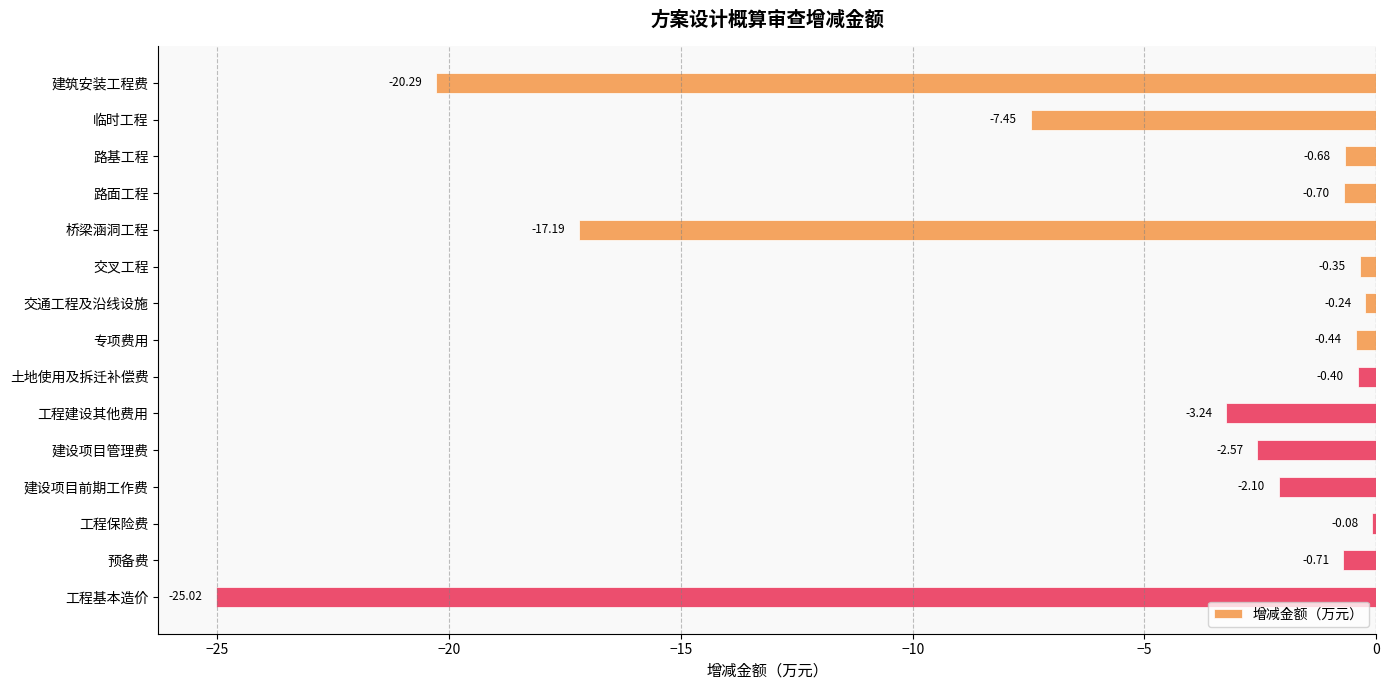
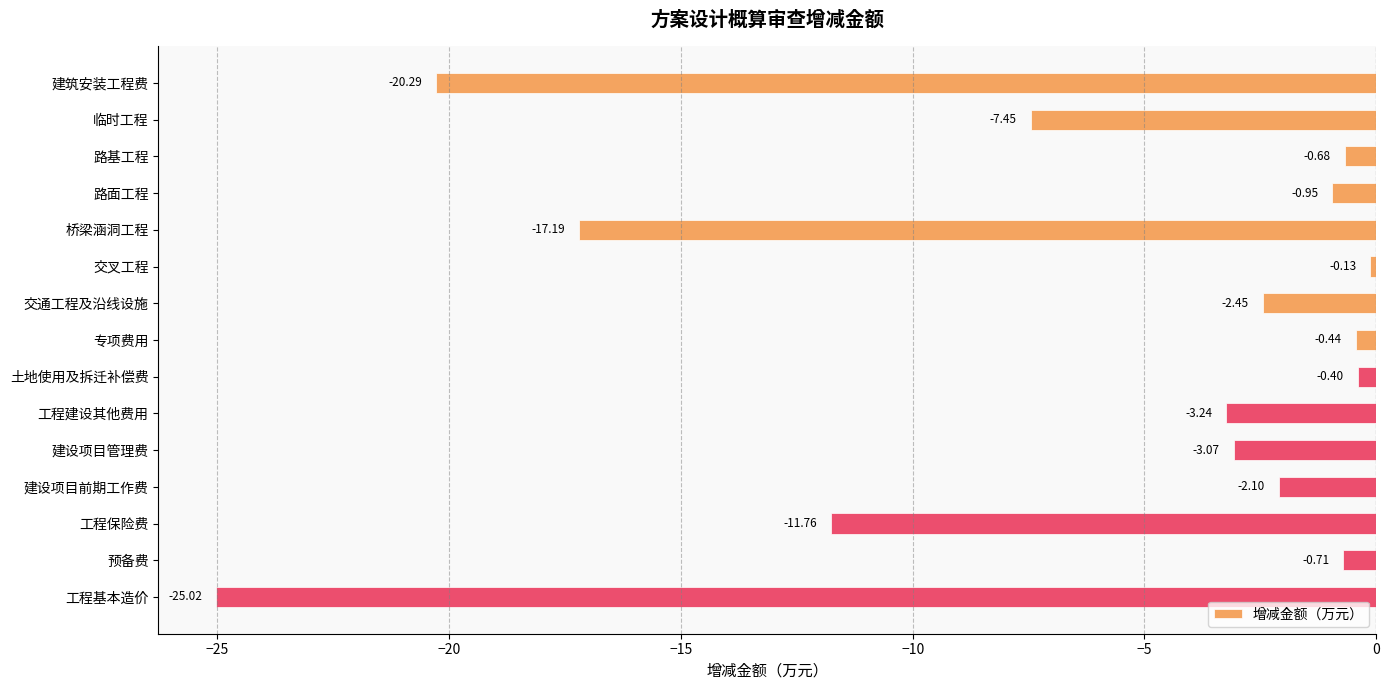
路面工程: -0.70 -> -0.95
交叉工程: -0.35 -> -0.13
交通工程及沿线设施: -0.24 -> -2.45
建设项目管理费: -2.57 -> -3.07
工程保险费: -0.08 -> -11.76
